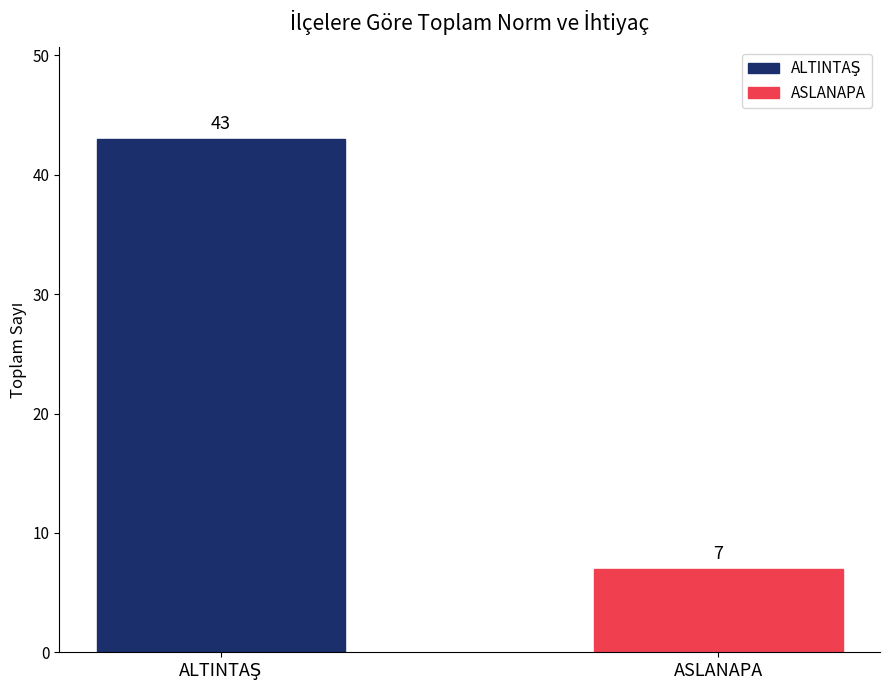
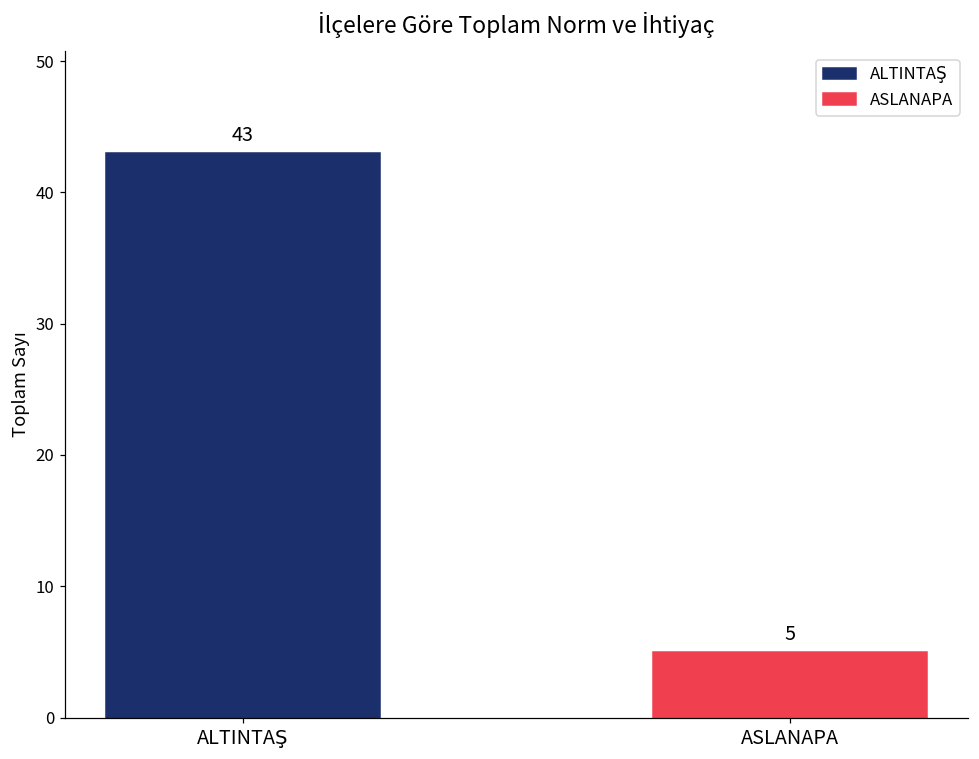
ASLANAPA: 7 -> 5
